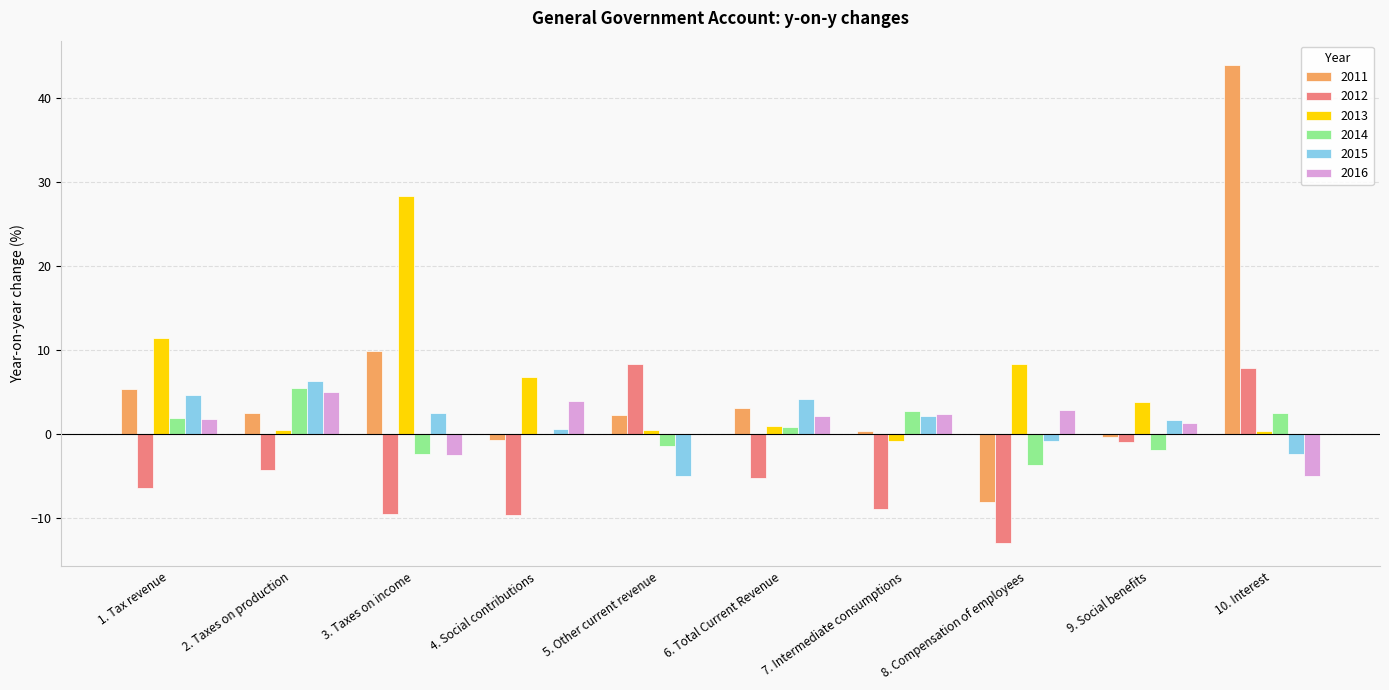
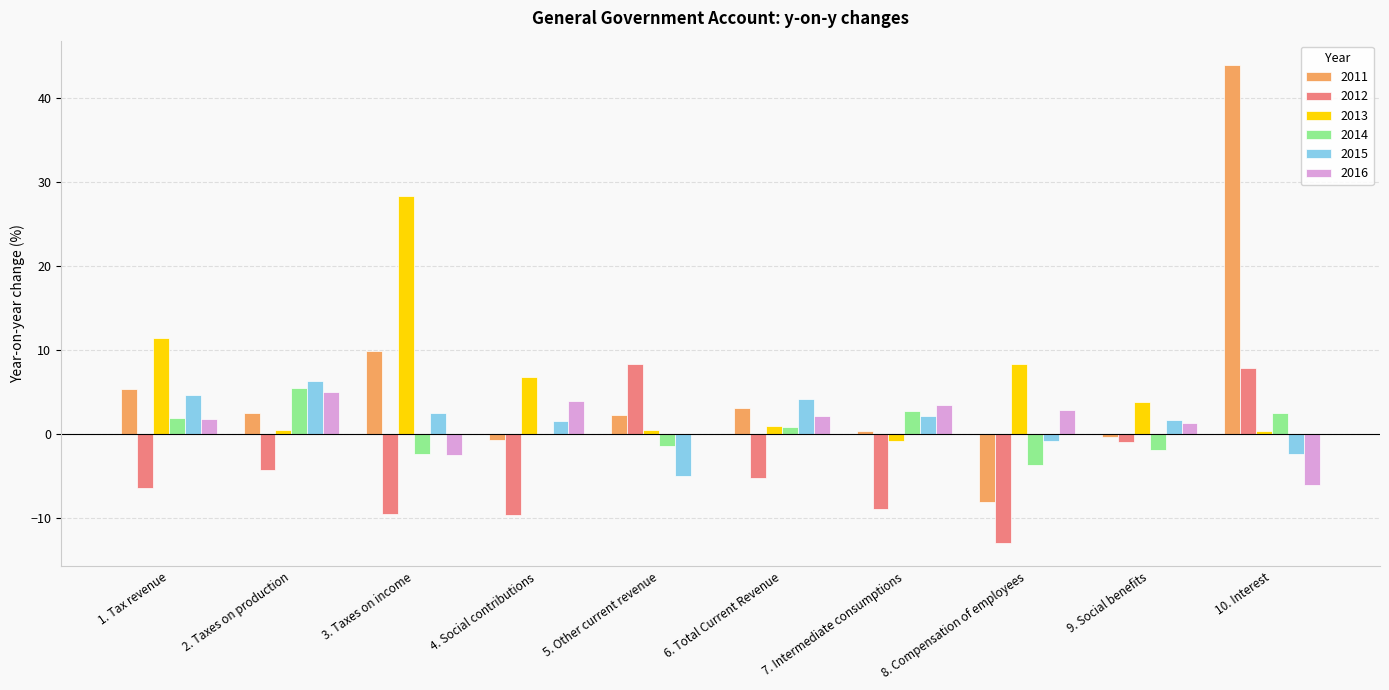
2015, 4. Social contributions: 1 -> 2
2016, 7. Intermediate consumptions: 2 -> 3
2016, 10. Interest: -5 -> -6
